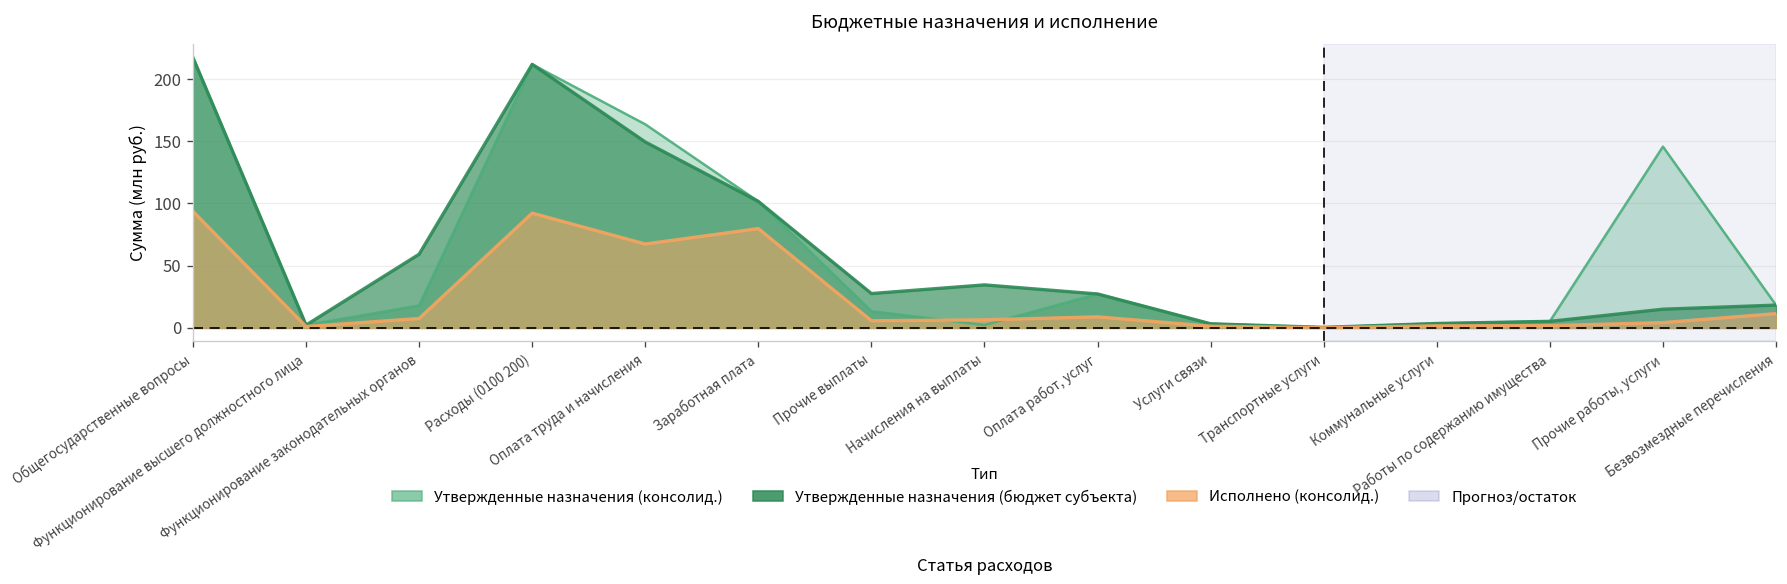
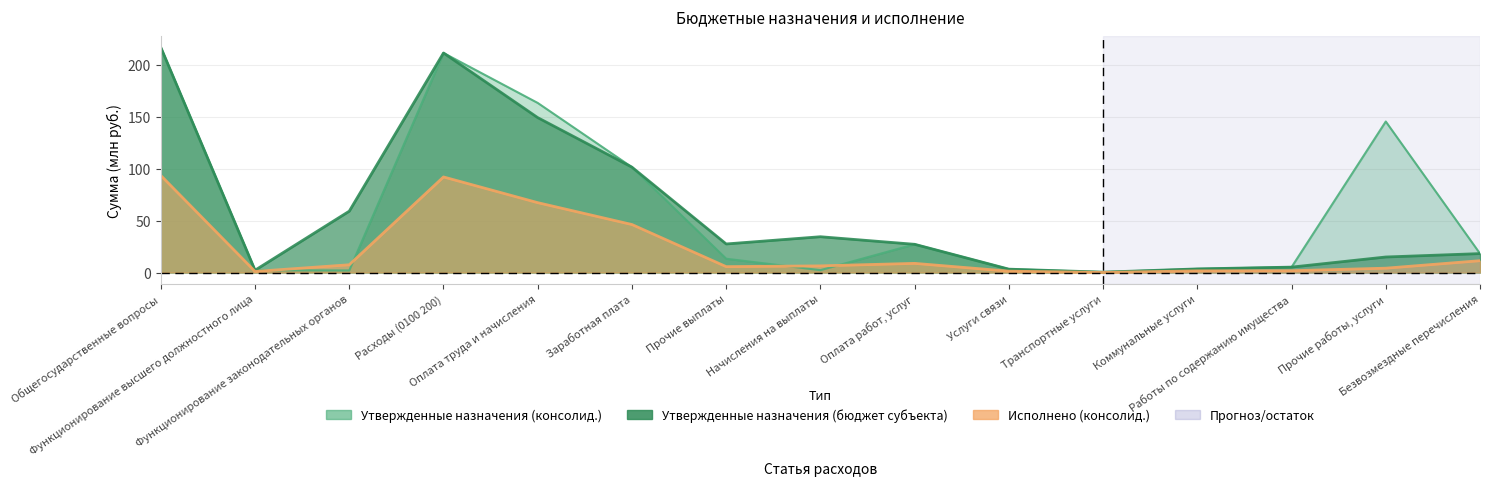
Утвержденные назначения (консолид.), Функционирование законодательных органов: 18 -> 2
Исполнено (консолид.), Заработная плата: 80 -> 46
